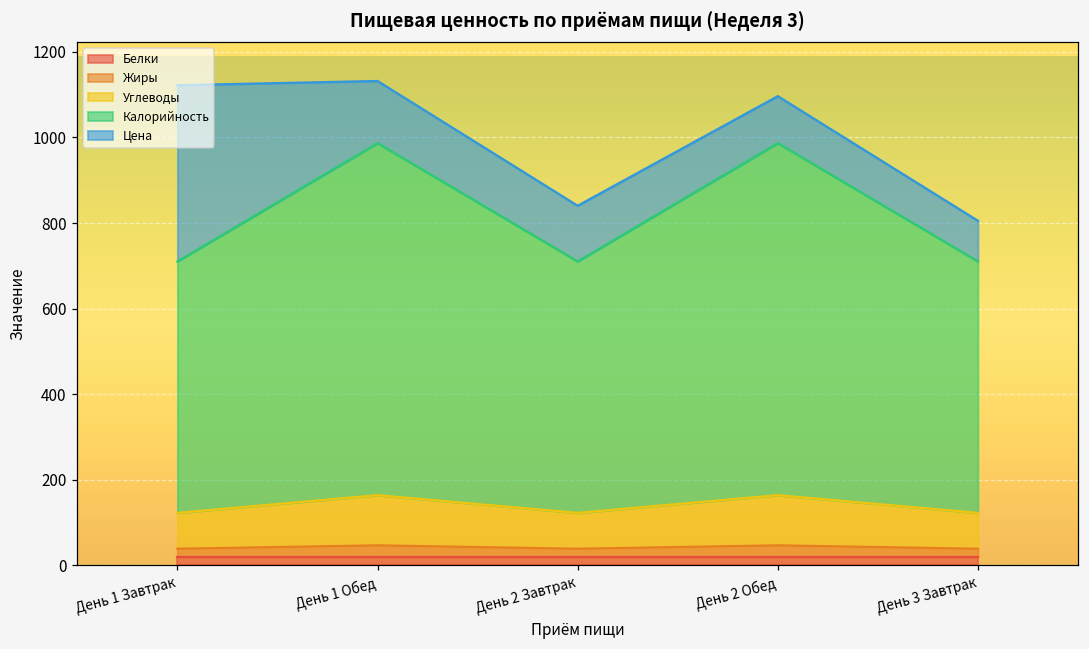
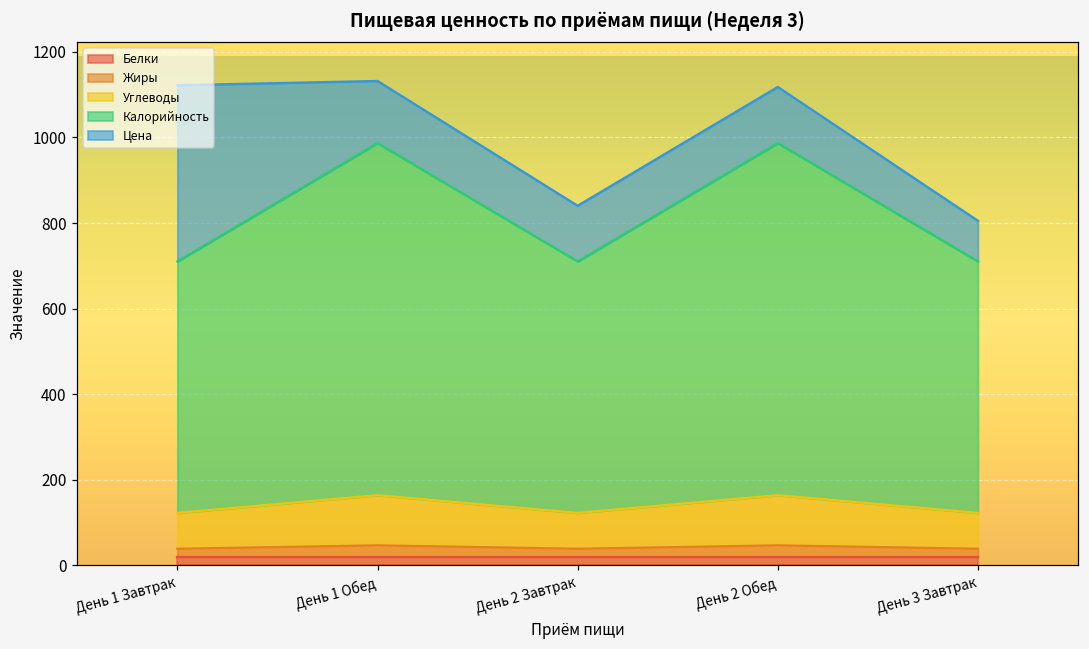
Цена, День 2 Обед: 110 -> 130
